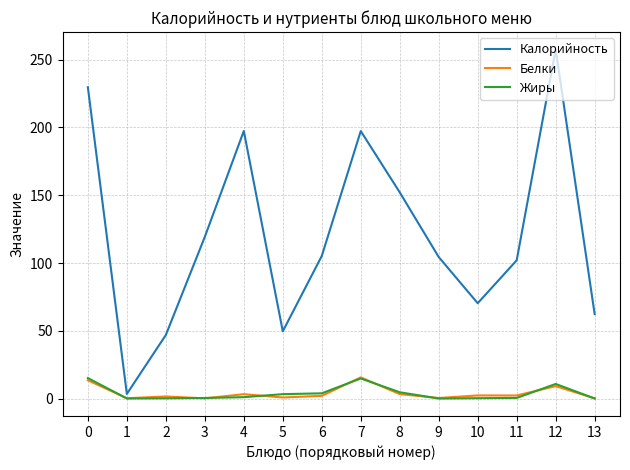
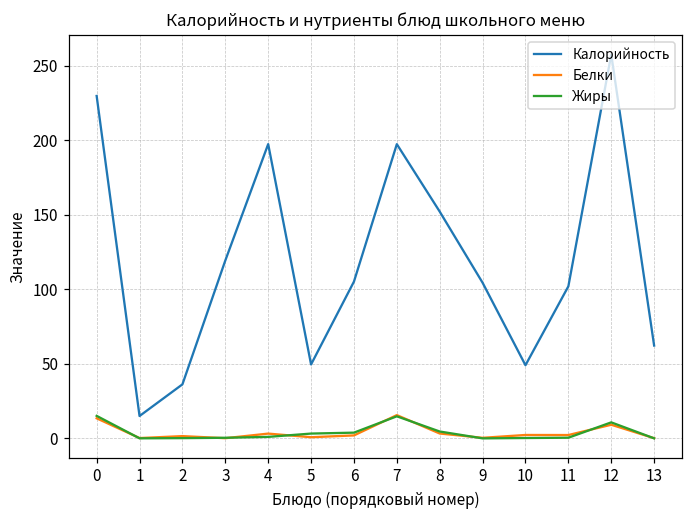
Калорийность, 1: 3 -> 15
Калорийность, 2: 47 -> 36
Калорийность, 10: 70 -> 49
